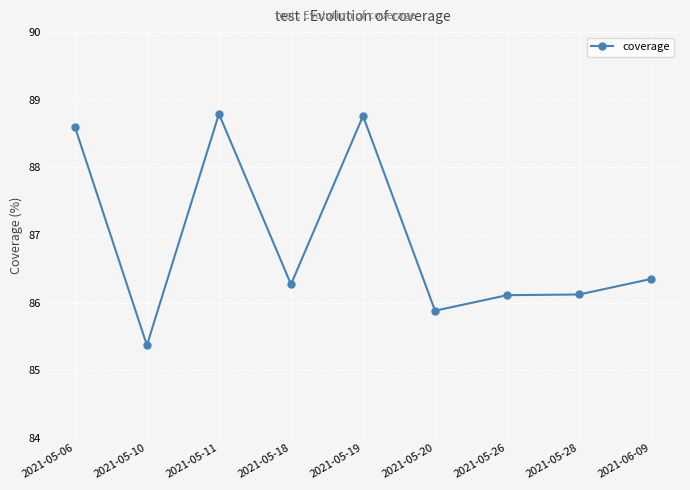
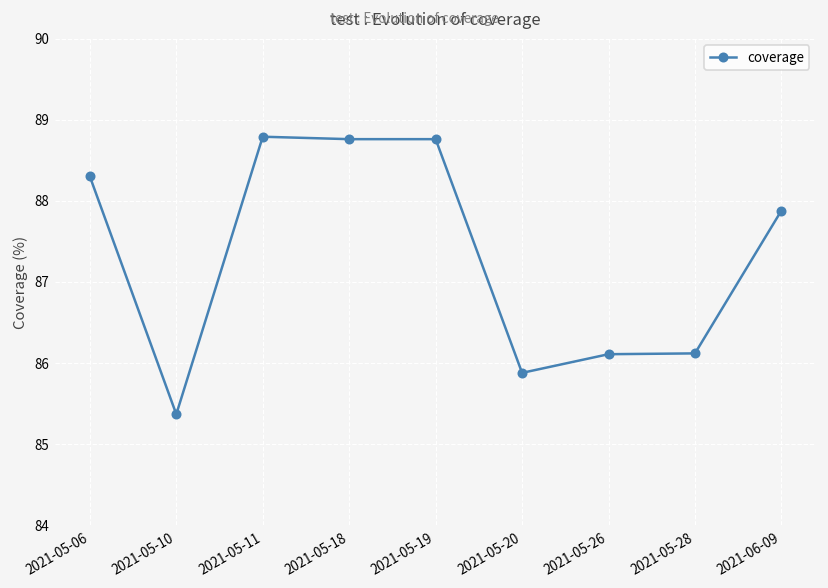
2021-05-06: 88.6 -> 88.3
2021-05-18: 86.3 -> 88.8
2021-06-09: 86.4 -> 87.9
